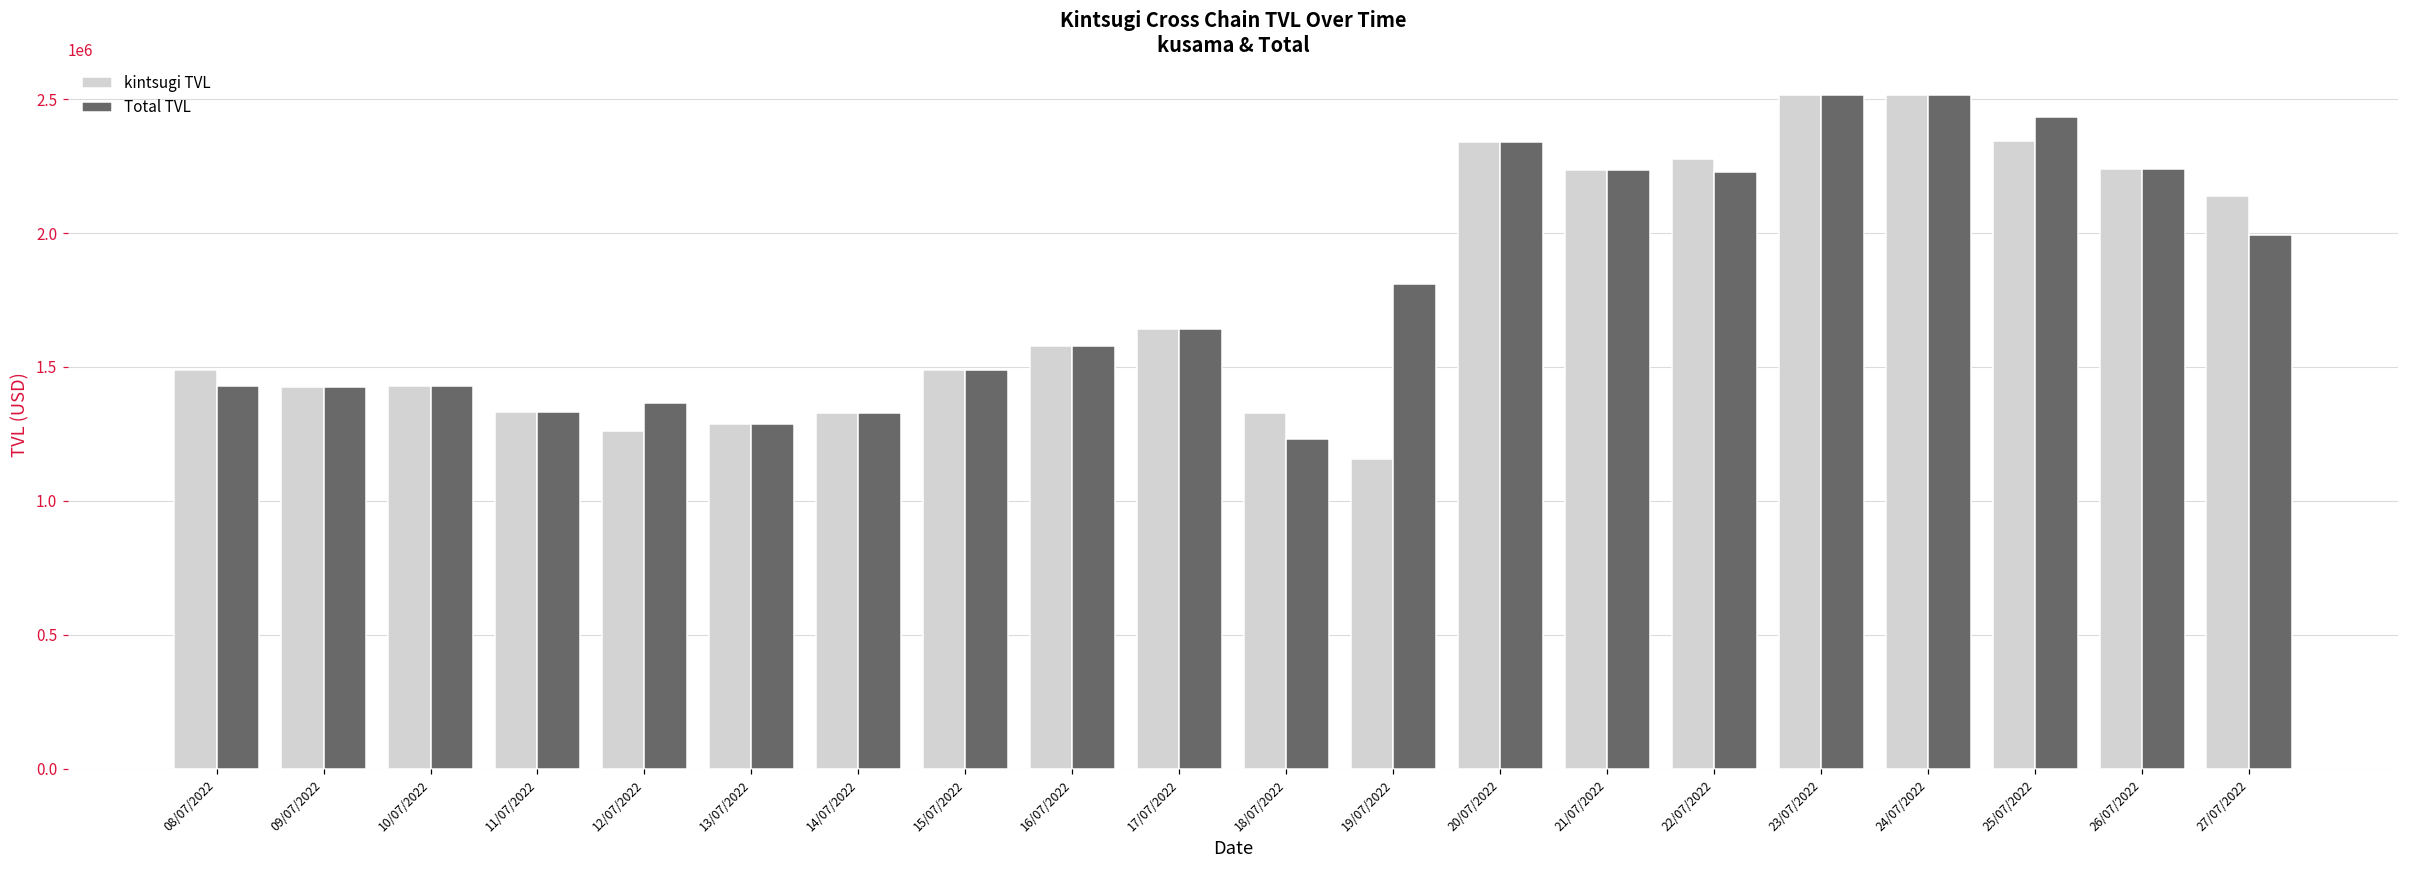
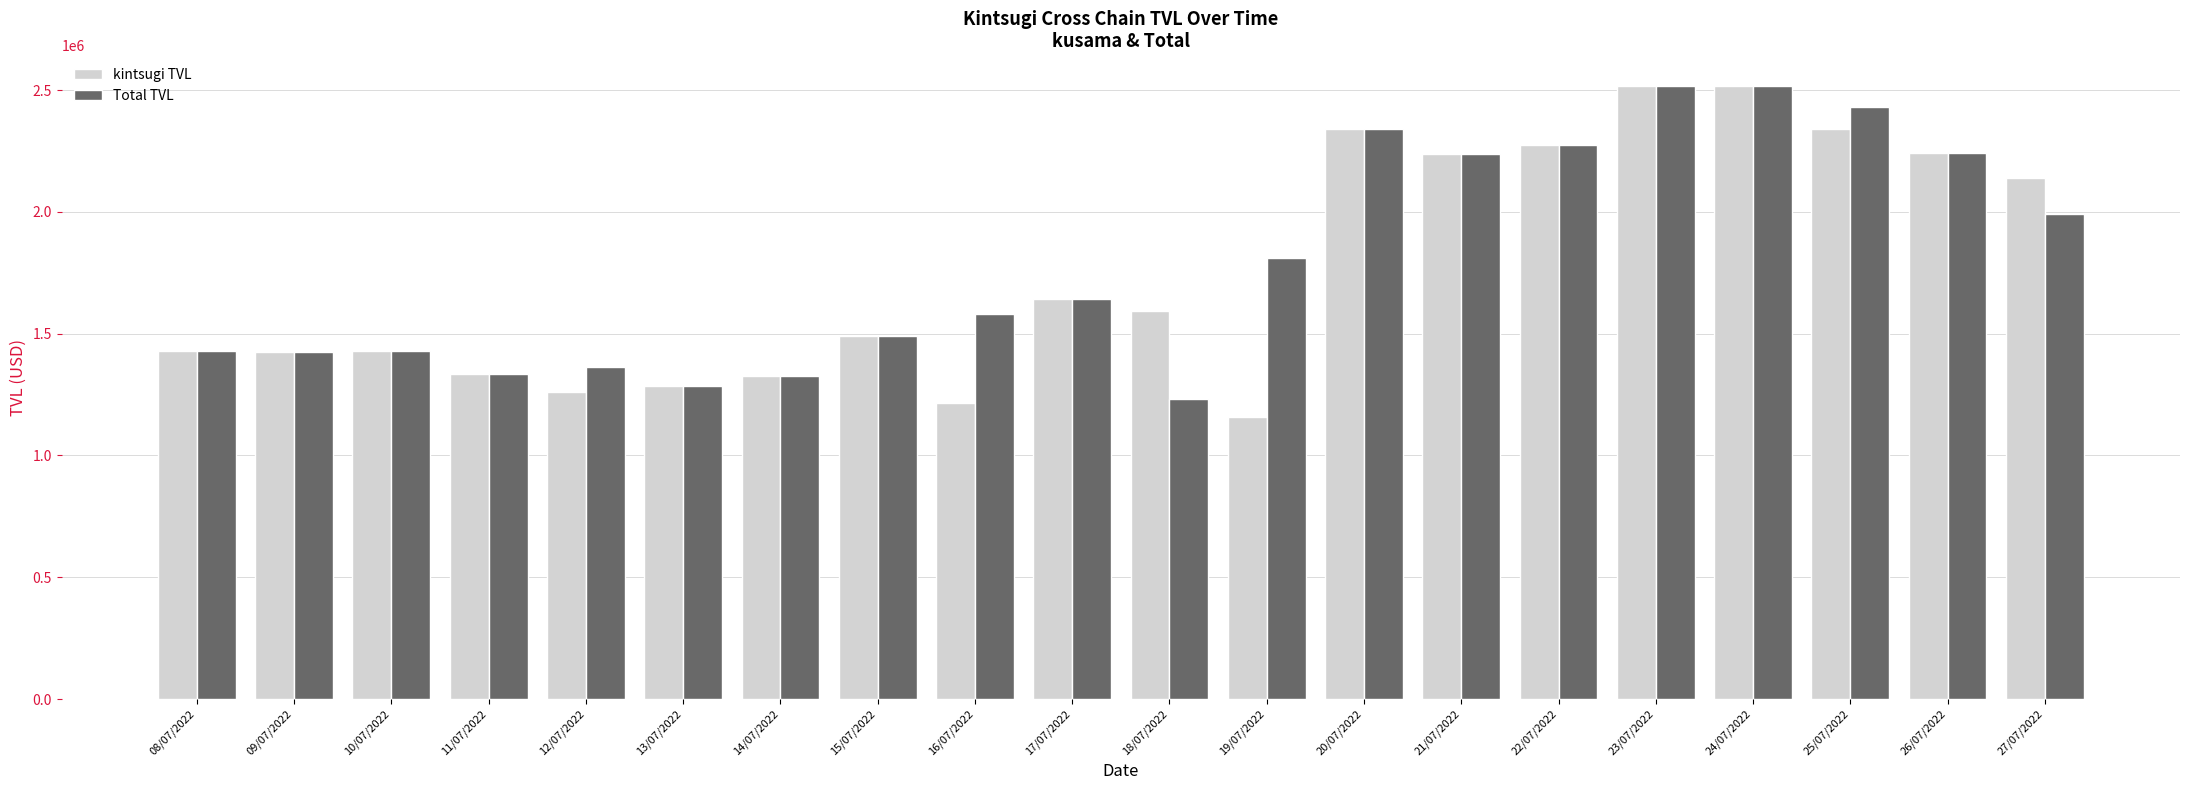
kintsugi TVL, 08/07/2022: 1490000 -> 1430000
kintsugi TVL, 16/07/2022: 1580000 -> 1210000
kintsugi TVL, 18/07/2022: 1330000 -> 1590000
Total TVL, 22/07/2022: 2230000 -> 2280000
